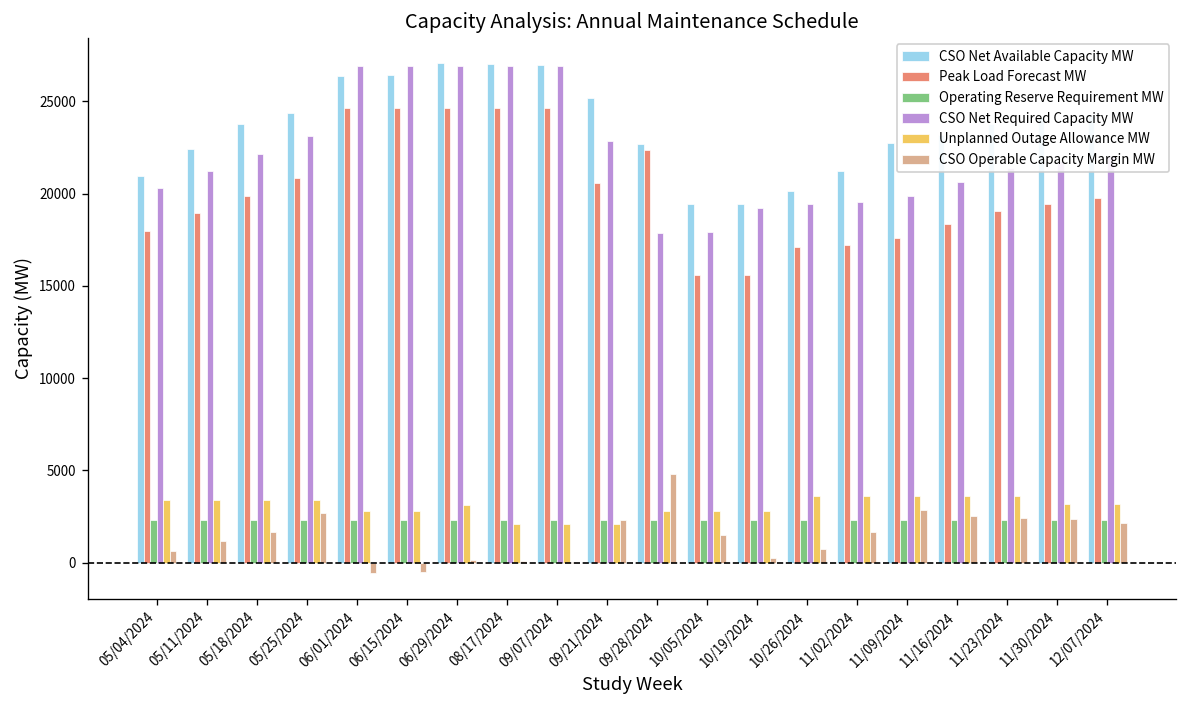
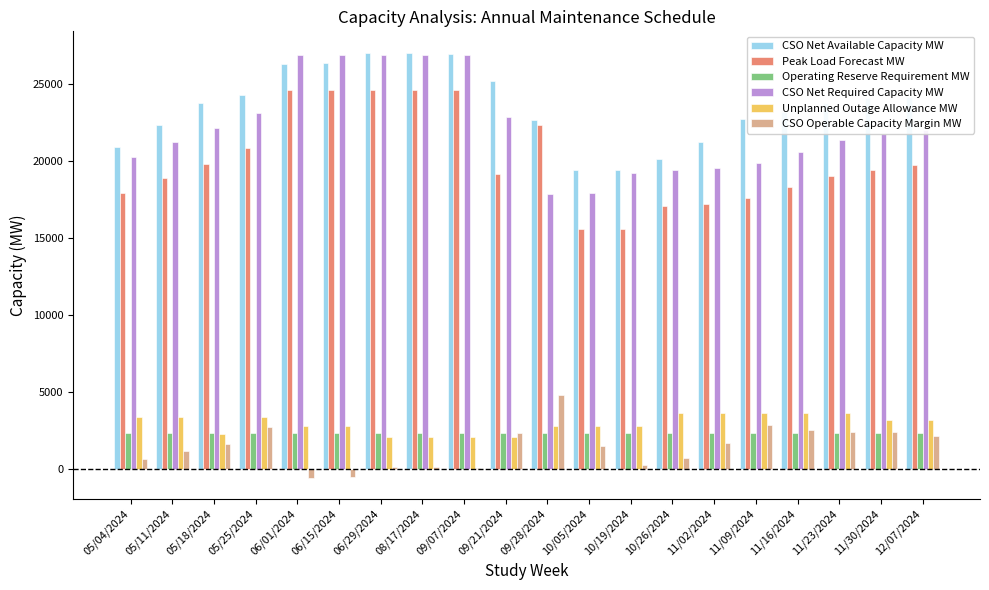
Unplanned Outage Allowance MW, 05/18/2024: 3400 -> 2300
Unplanned Outage Allowance MW, 06/29/2024: 3100 -> 2100
Peak Load Forecast MW, 09/21/2024: 20600 -> 19100
